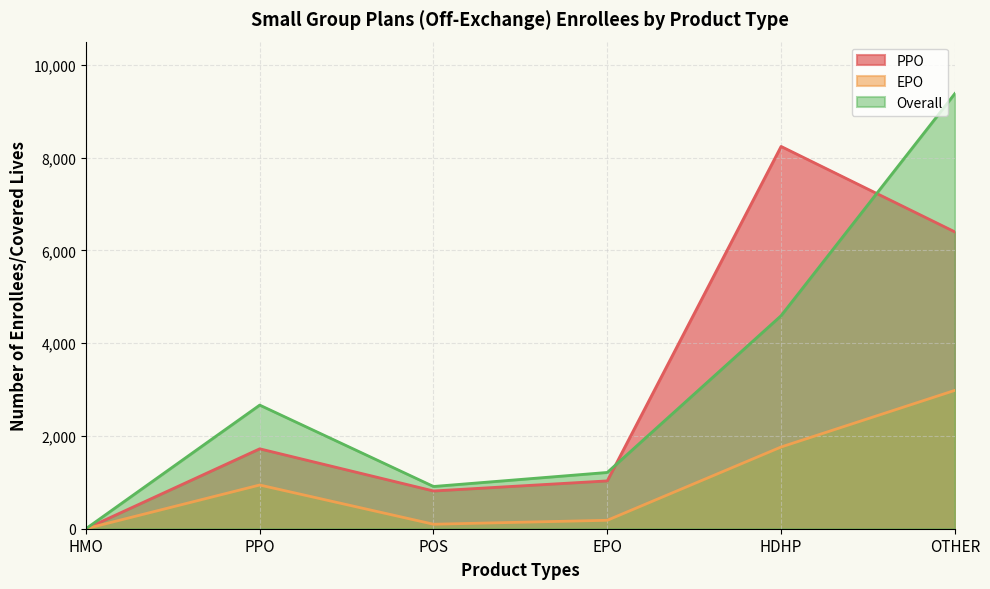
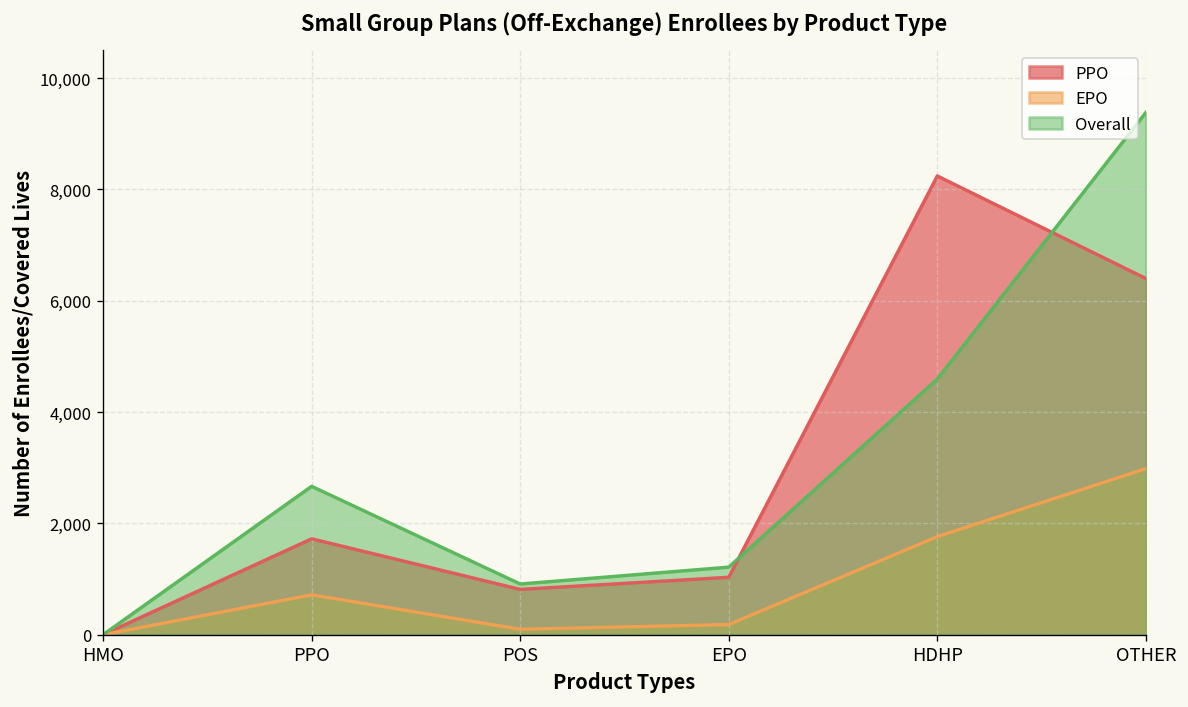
EPO, PPO: 900 -> 700
